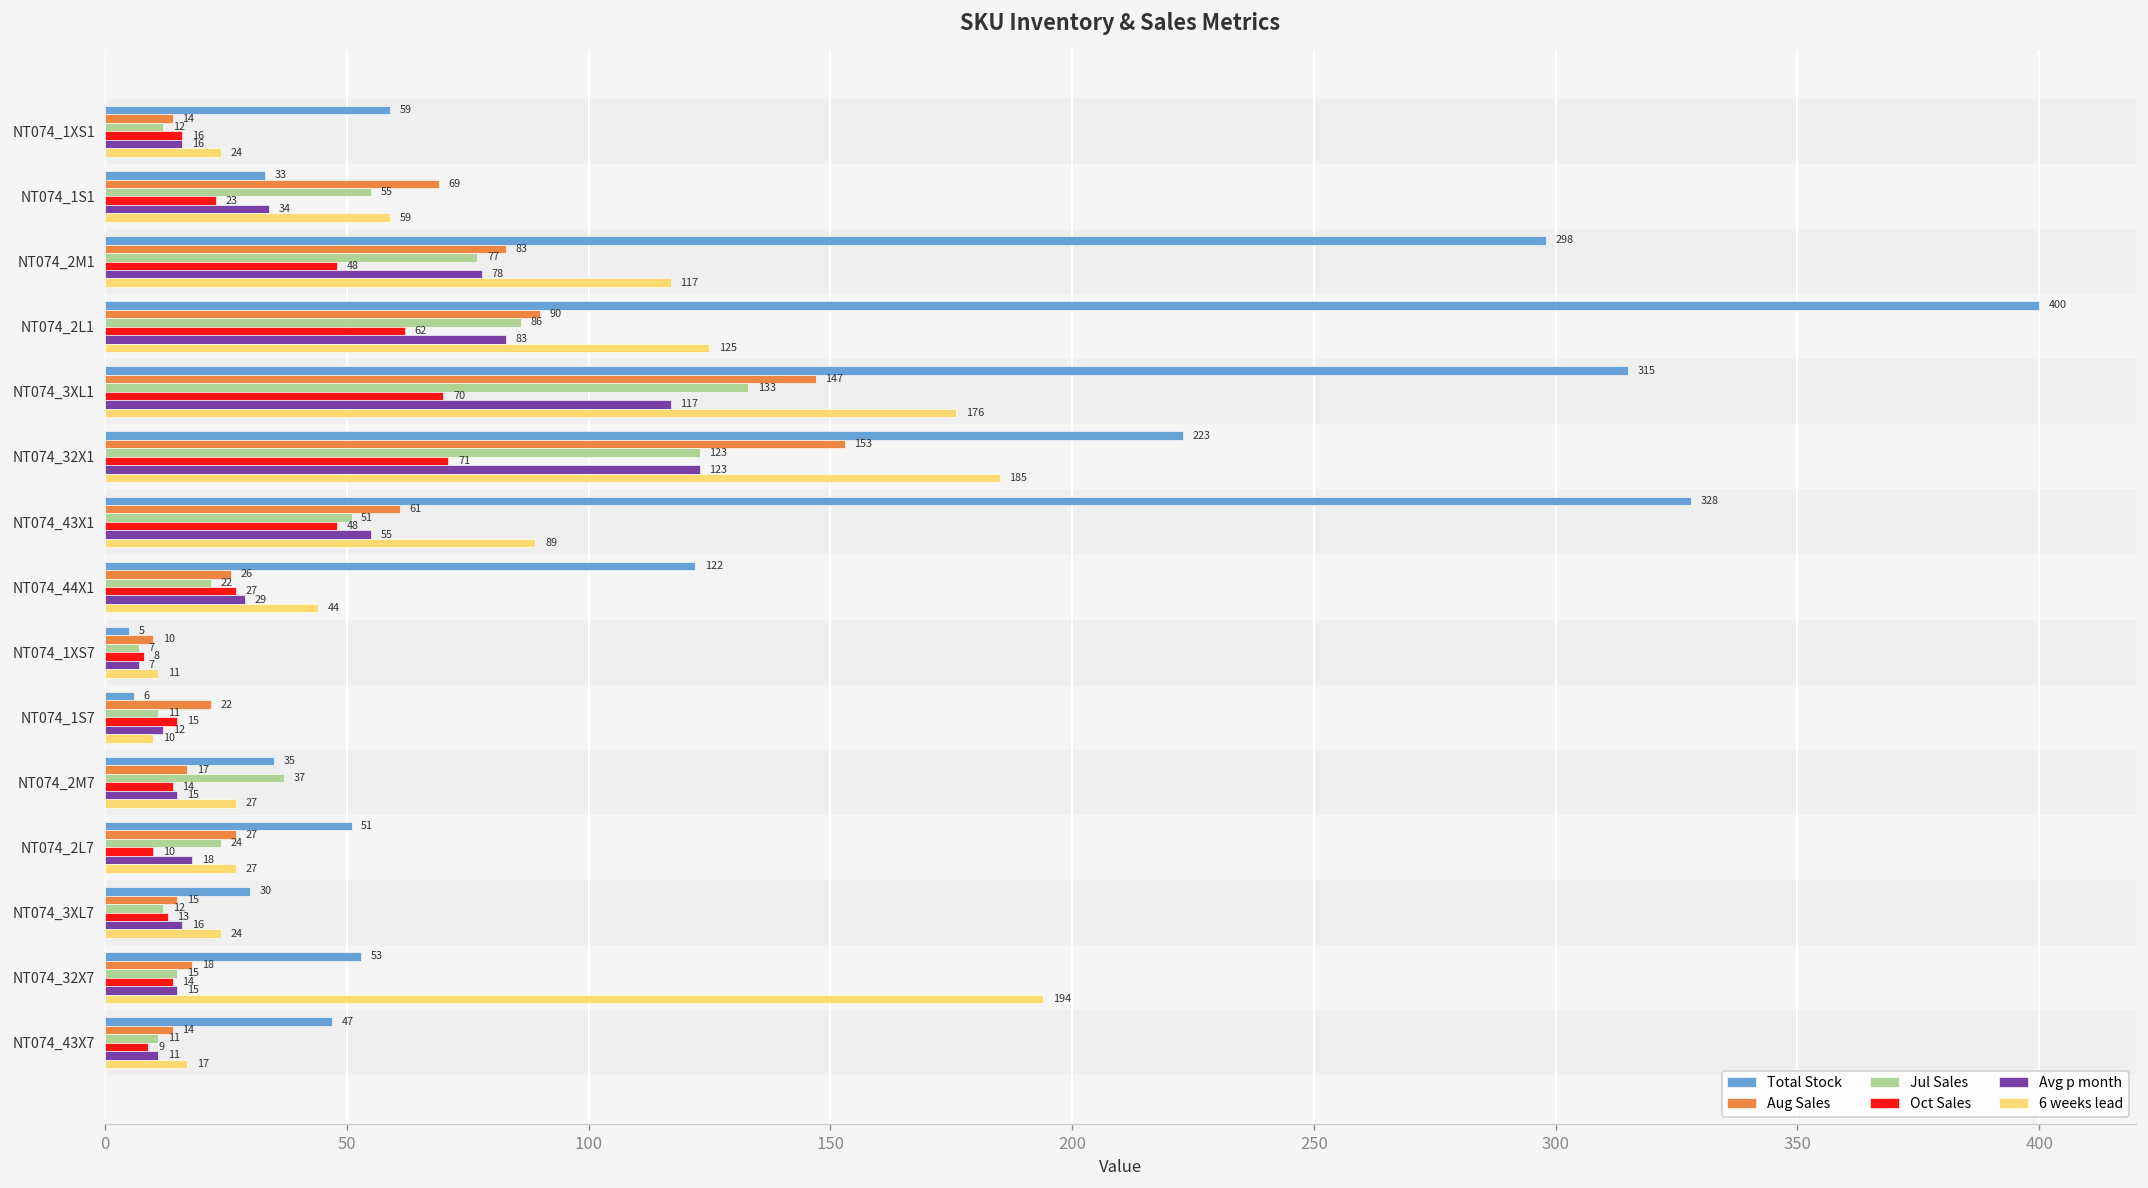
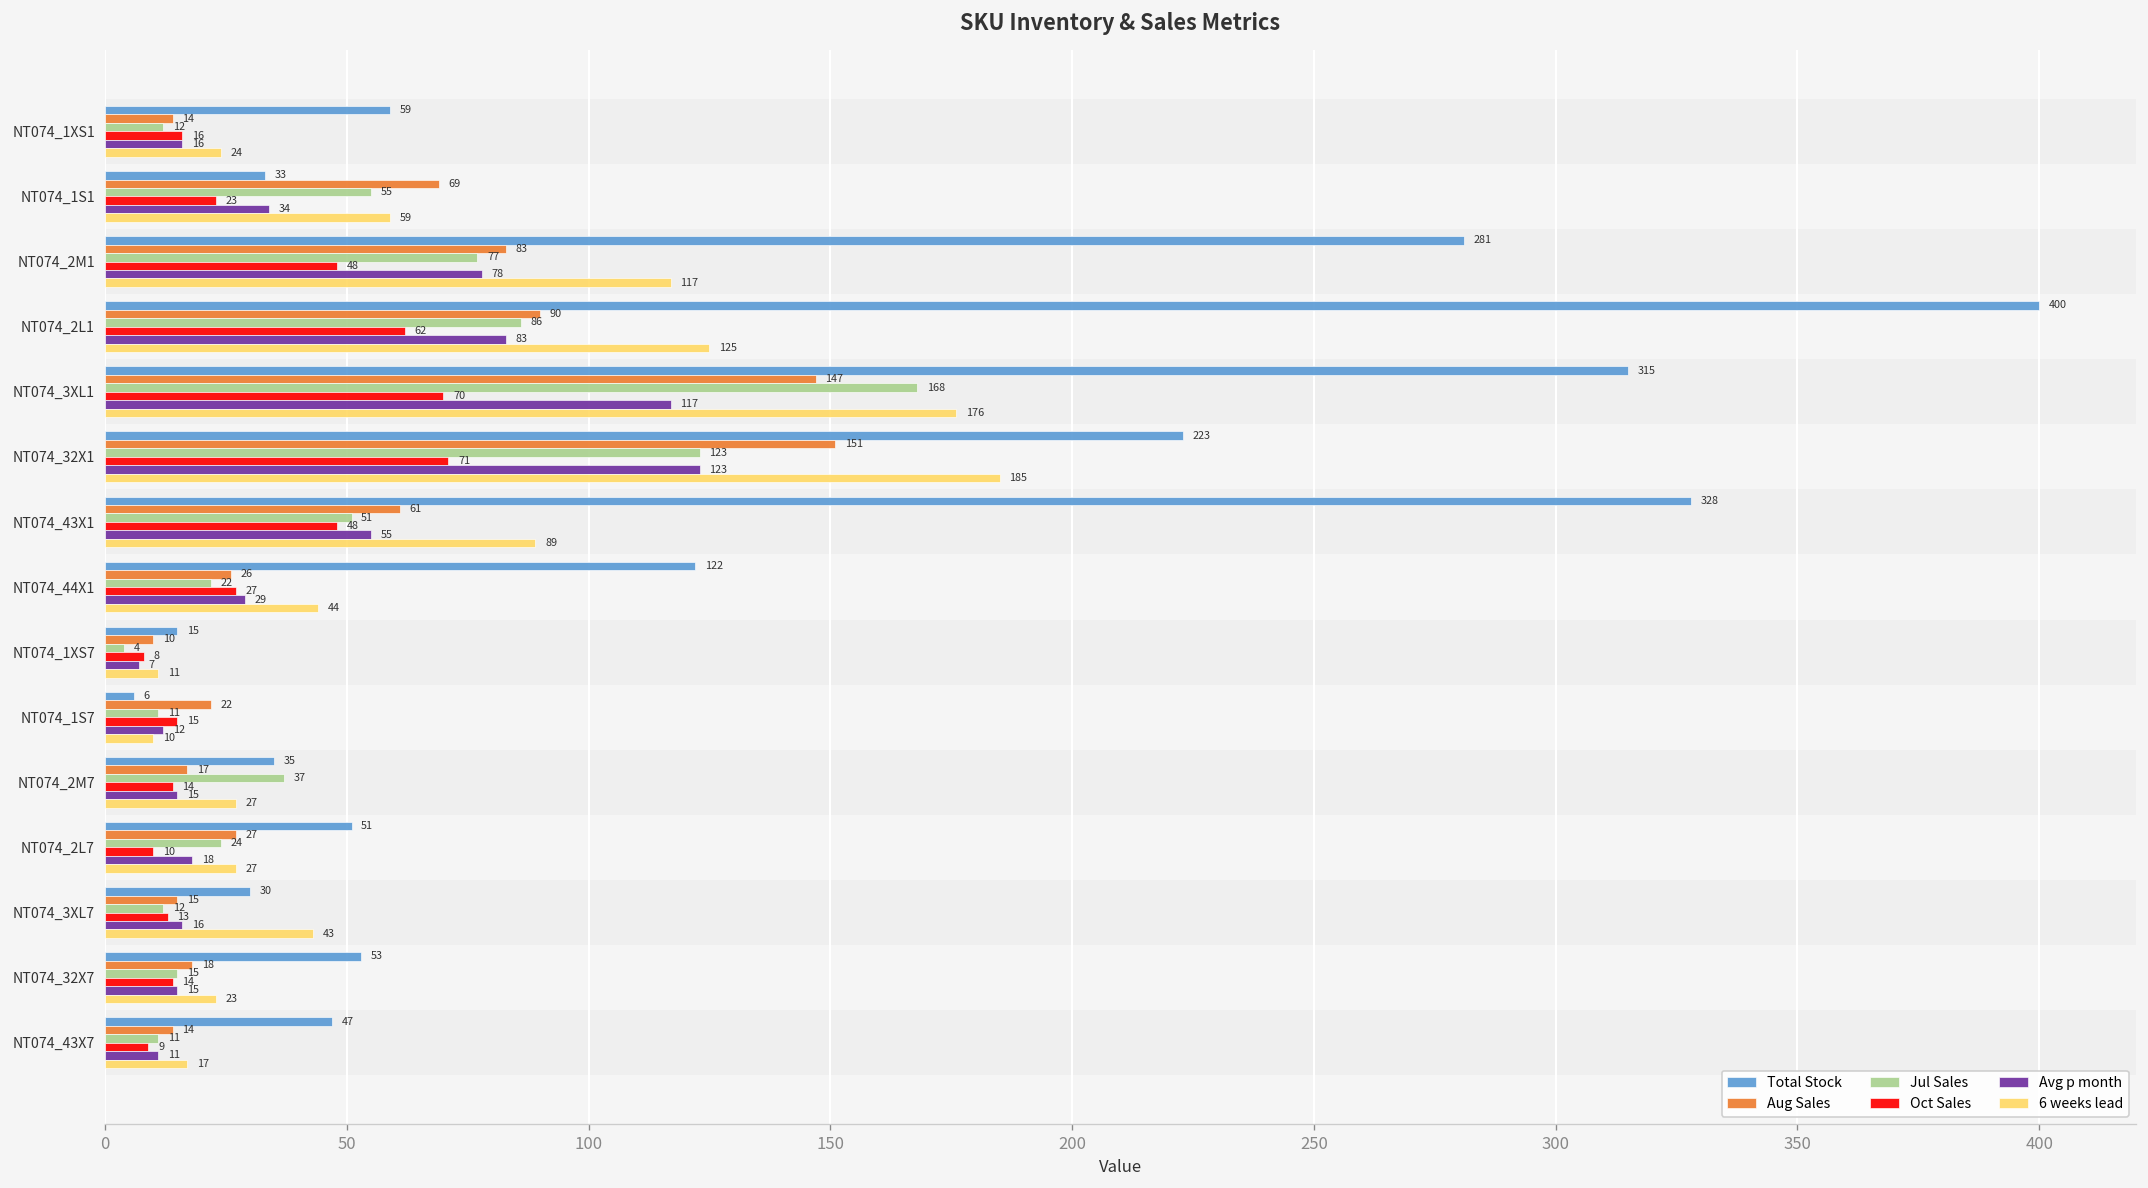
Total Stock, NT074_2M1: 298 -> 281
Jul Sales, NT074_3XL1: 133 -> 168
Aug Sales, NT074_32X1: 153 -> 151
Total Stock, NT074_1XS7: 5 -> 15
Jul Sales, NT074_1XS7: 7 -> 4
6 weeks lead, NT074_3XL7: 24 -> 43
6 weeks lead, NT074_32X7: 194 -> 23
